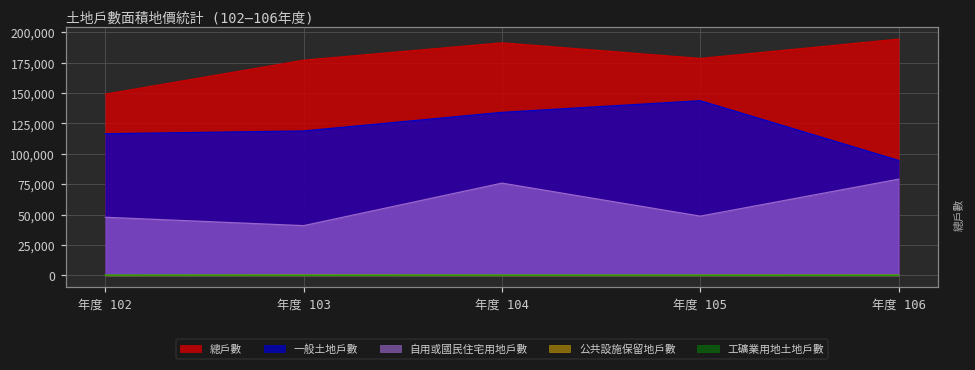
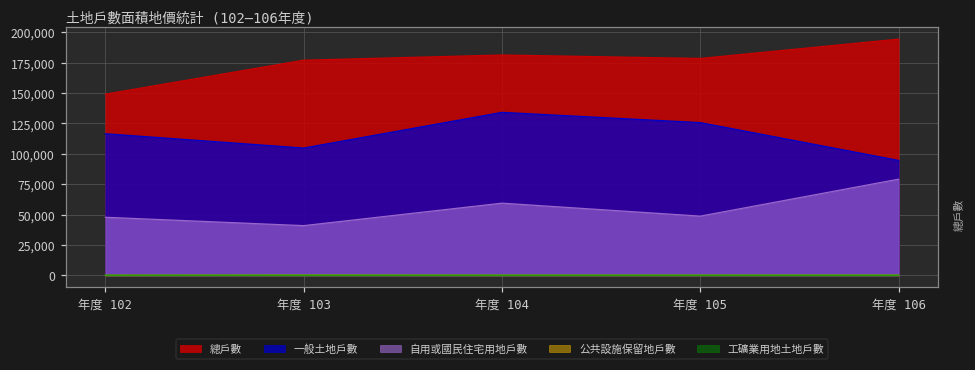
一般土地戶數, 年度 103: 119,000 -> 105,000
總戶數, 年度 104: 191,000 -> 181,000
自用或國民住宅用地戶數, 年度 104: 76,000 -> 59,000
一般土地戶數, 年度 105: 144,000 -> 126,000
